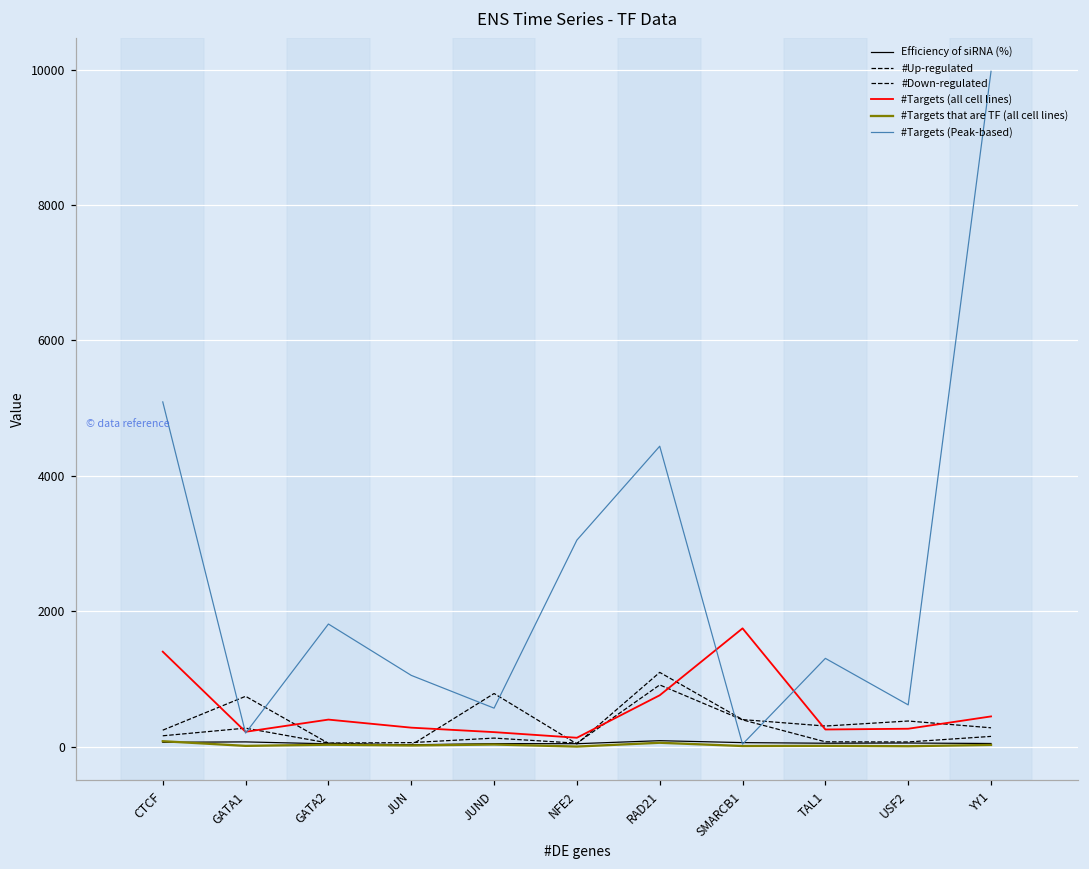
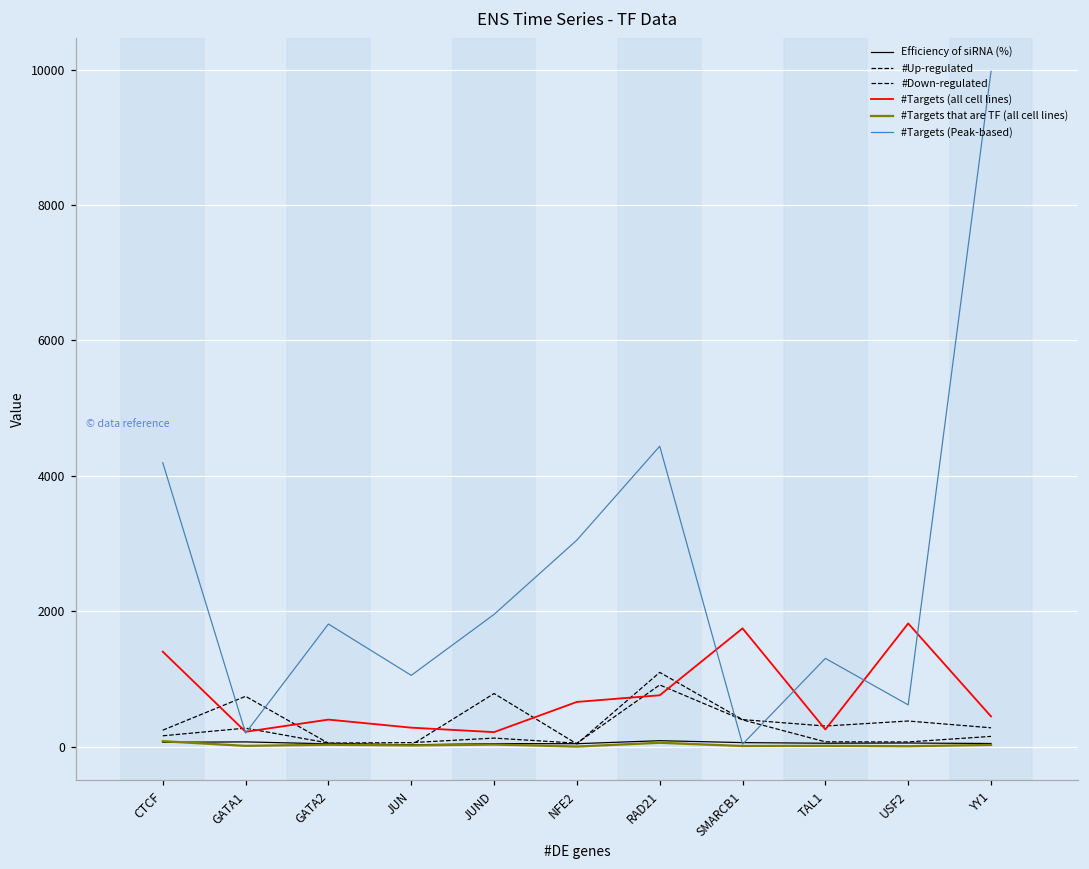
#Targets (Peak-based), CTCF: 5100 -> 4200
#Targets (Peak-based), JUND: 600 -> 2000
#Targets (all cell lines), NFE2: 100 -> 700
#Targets (all cell lines), USF2: 300 -> 1800
